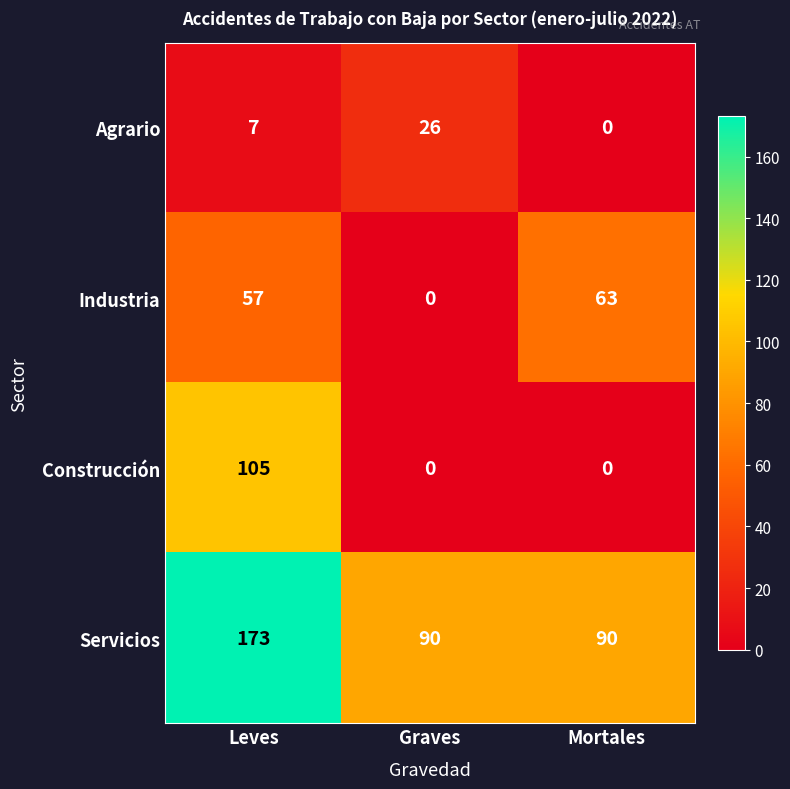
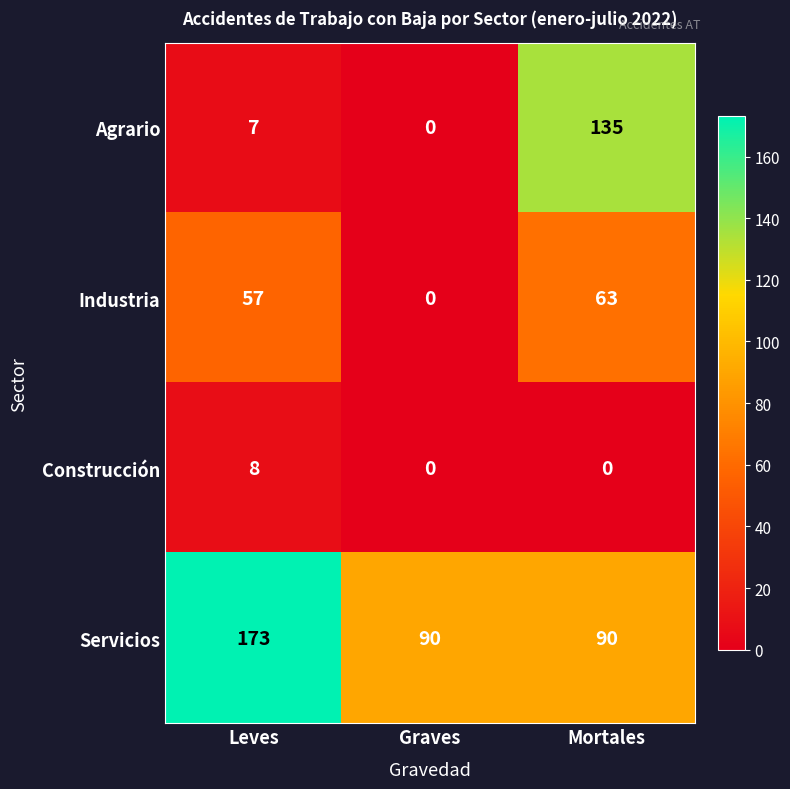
Agrario, Graves: 26 -> 0
Agrario, Mortales: 0 -> 135
Construcción, Leves: 105 -> 8
